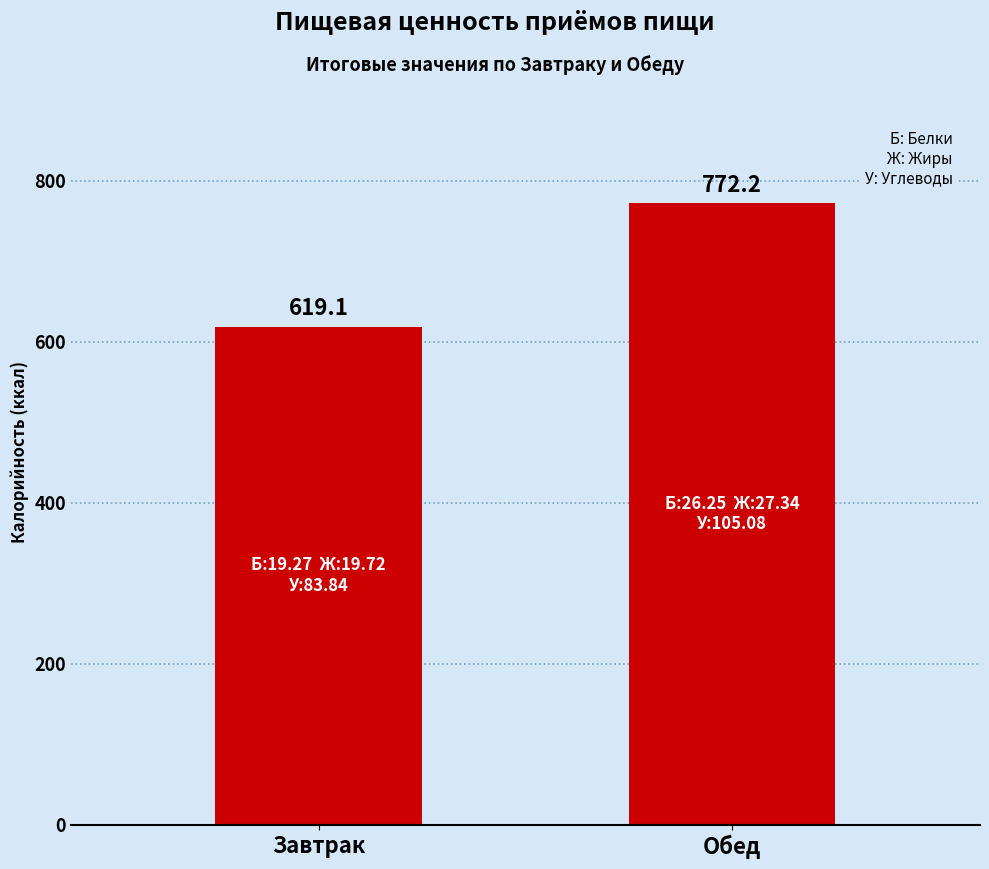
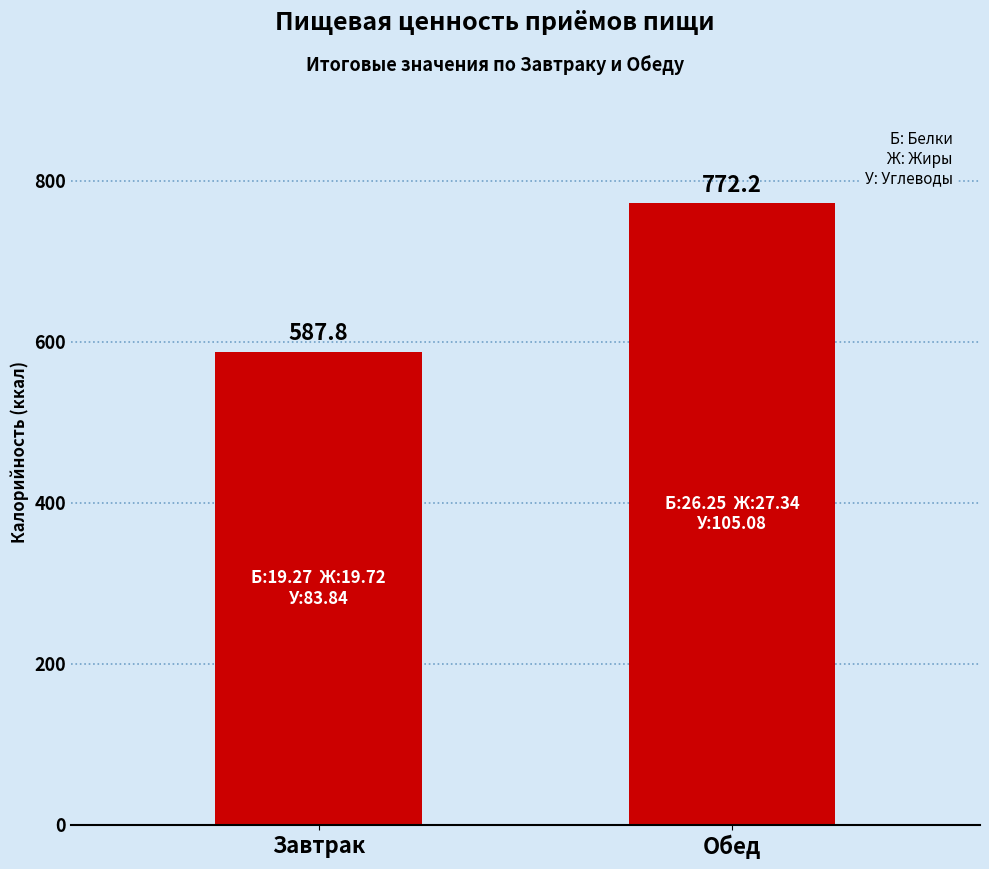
Завтрак: 619.1 -> 587.8
